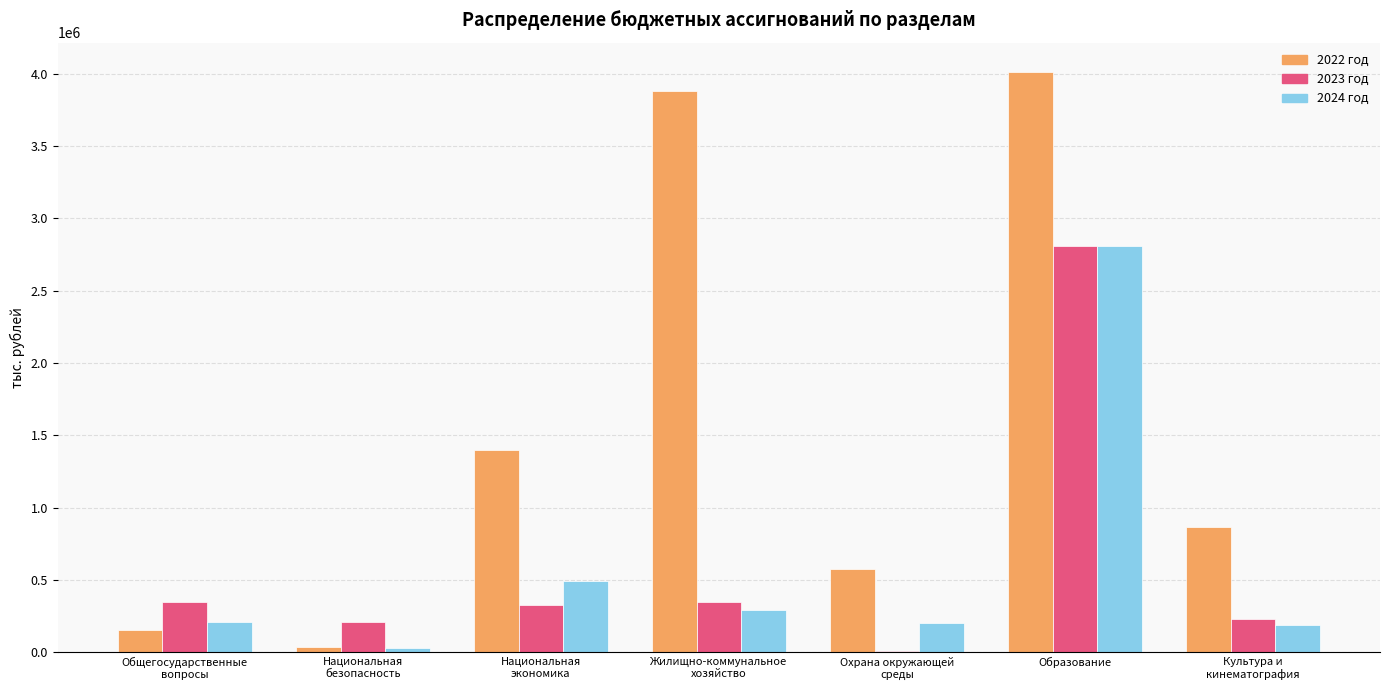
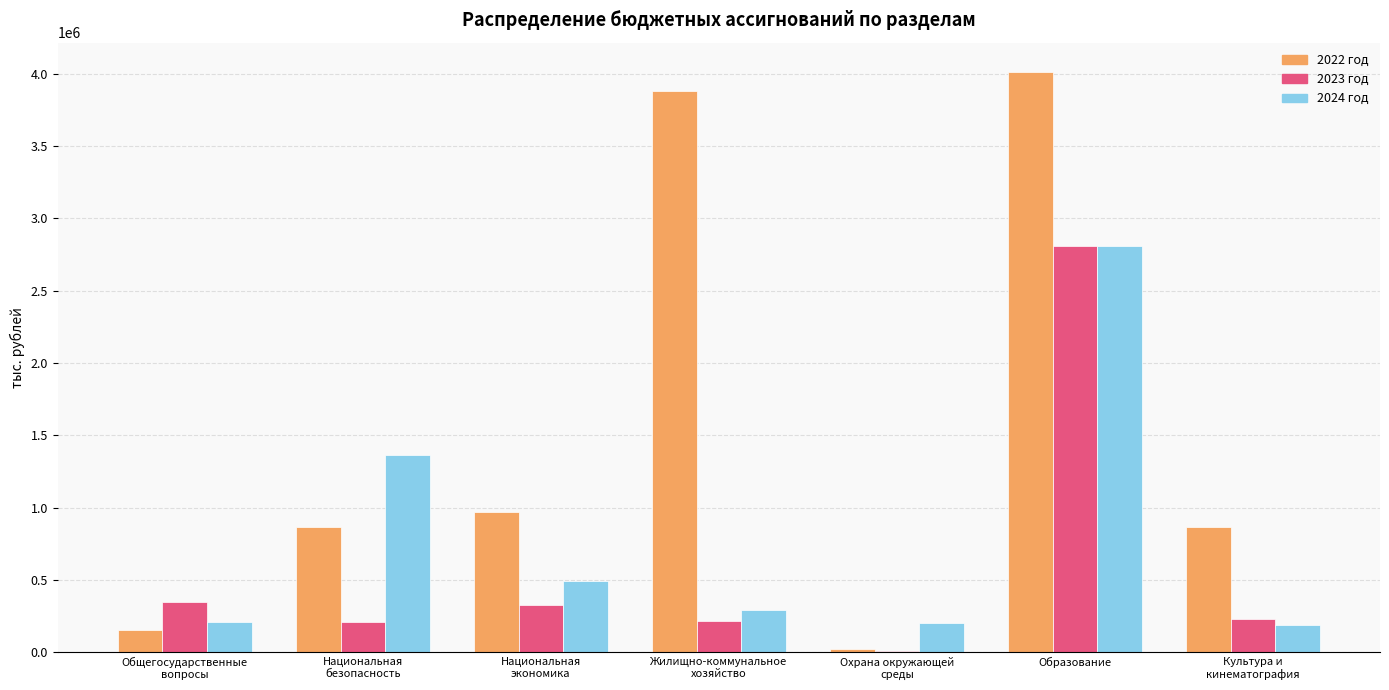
2022 год, Национальная безопасность: 40000 -> 870000
2024 год, Национальная безопасность: 30000 -> 1360000
2022 год, Национальная экономика: 1400000 -> 970000
2023 год, Жилищно-коммунальное хозяйство: 350000 -> 220000
2022 год, Охрана окружающей среды: 580000 -> 20000
